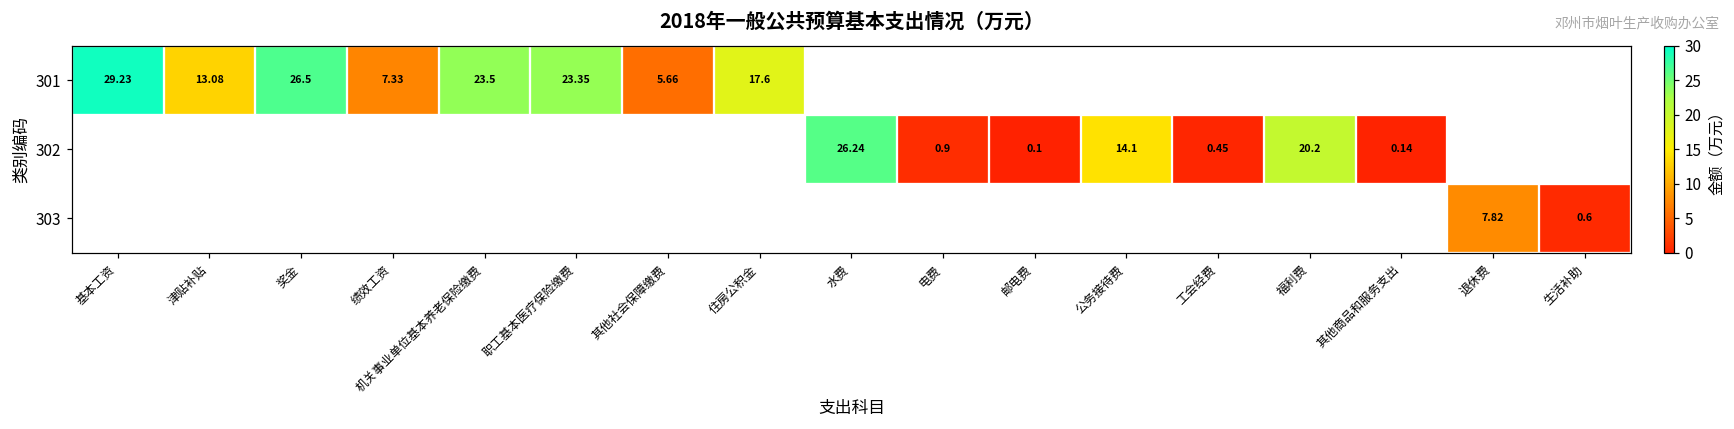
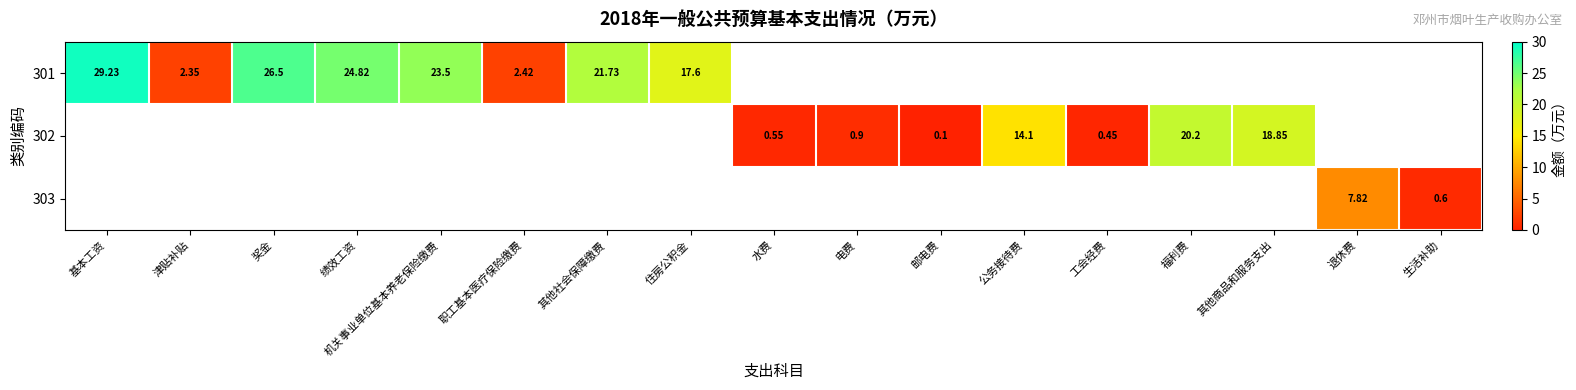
301, 津贴补贴: 13.08 -> 2.35
301, 绩效工资: 7.33 -> 24.82
301, 职工基本医疗保险缴费: 23.35 -> 2.42
301, 其他社会保障缴费: 5.66 -> 21.73
302, 水费: 26.24 -> 0.55
302, 其他商品和服务支出: 0.14 -> 18.85
